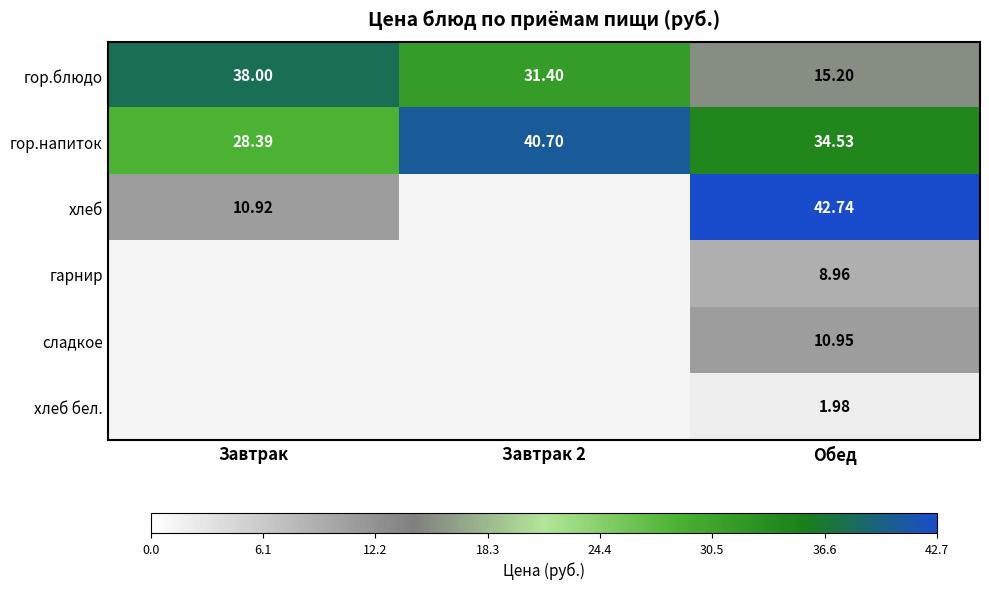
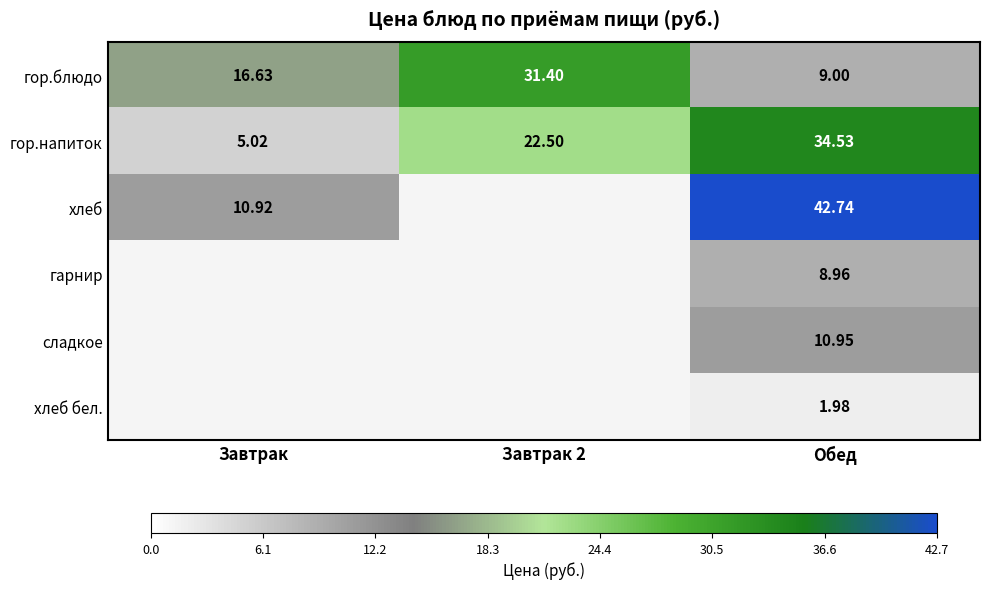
гор.блюдо, Завтрак: 38.00 -> 16.63
гор.блюдо, Обед: 15.20 -> 9.00
гор.напиток, Завтрак: 28.39 -> 5.02
гор.напиток, Завтрак 2: 40.70 -> 22.50
